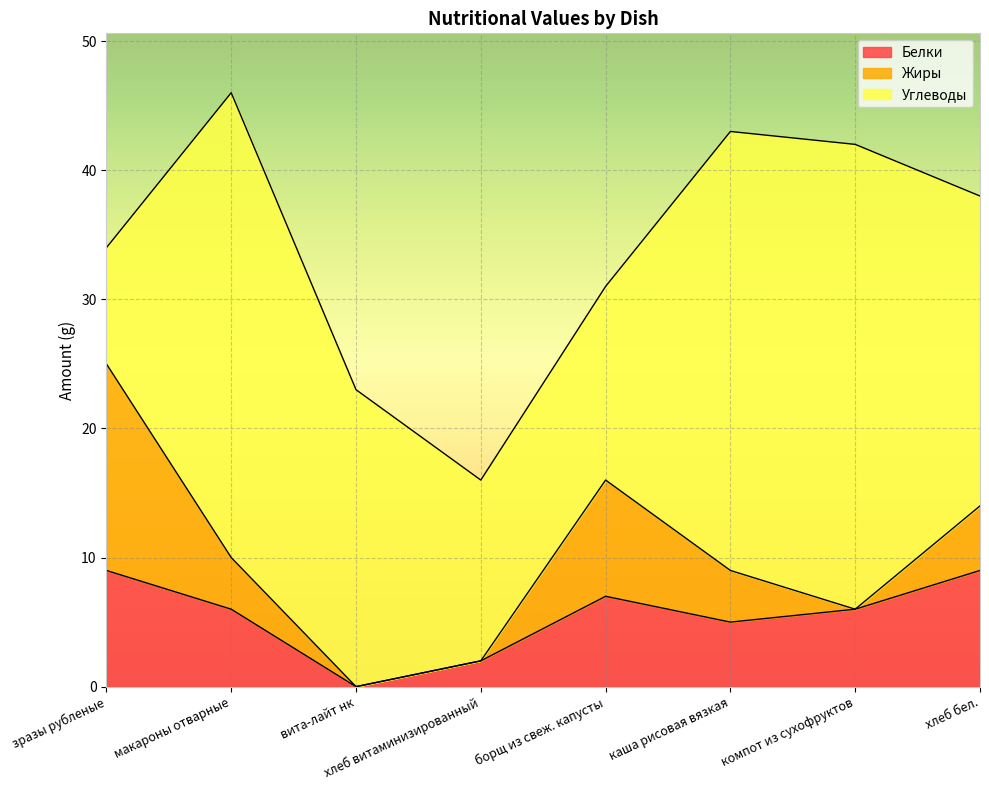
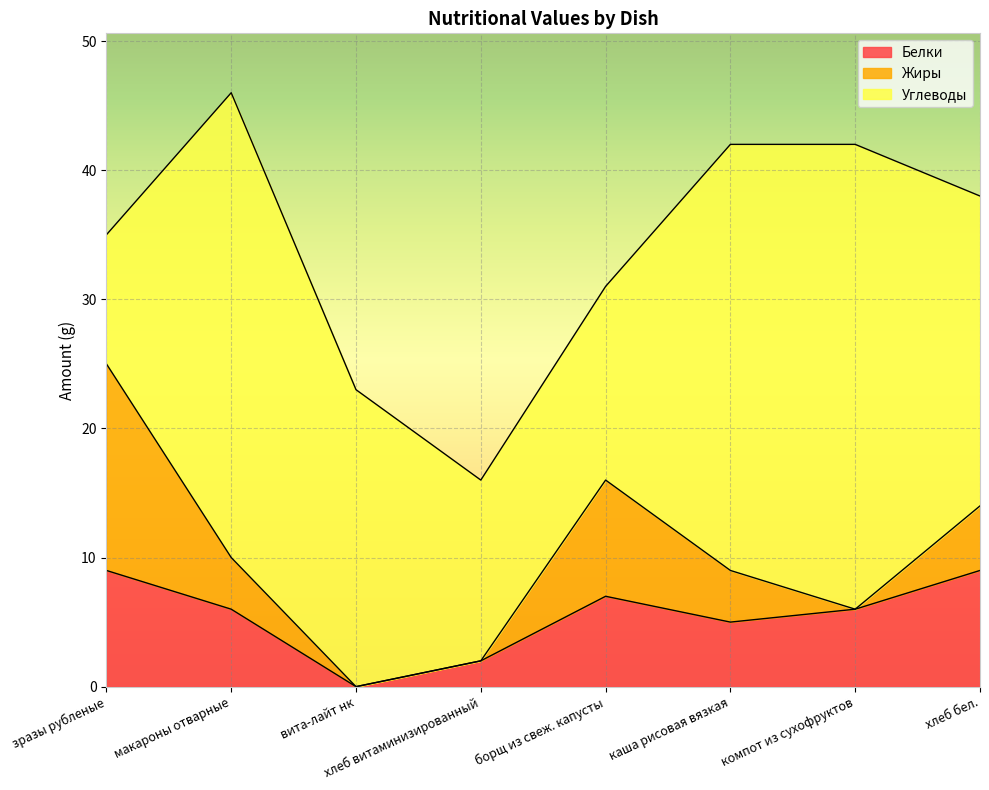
Углеводы, зразы рубленые: 9 -> 10
Углеводы, каша рисовая вязкая: 34 -> 33
